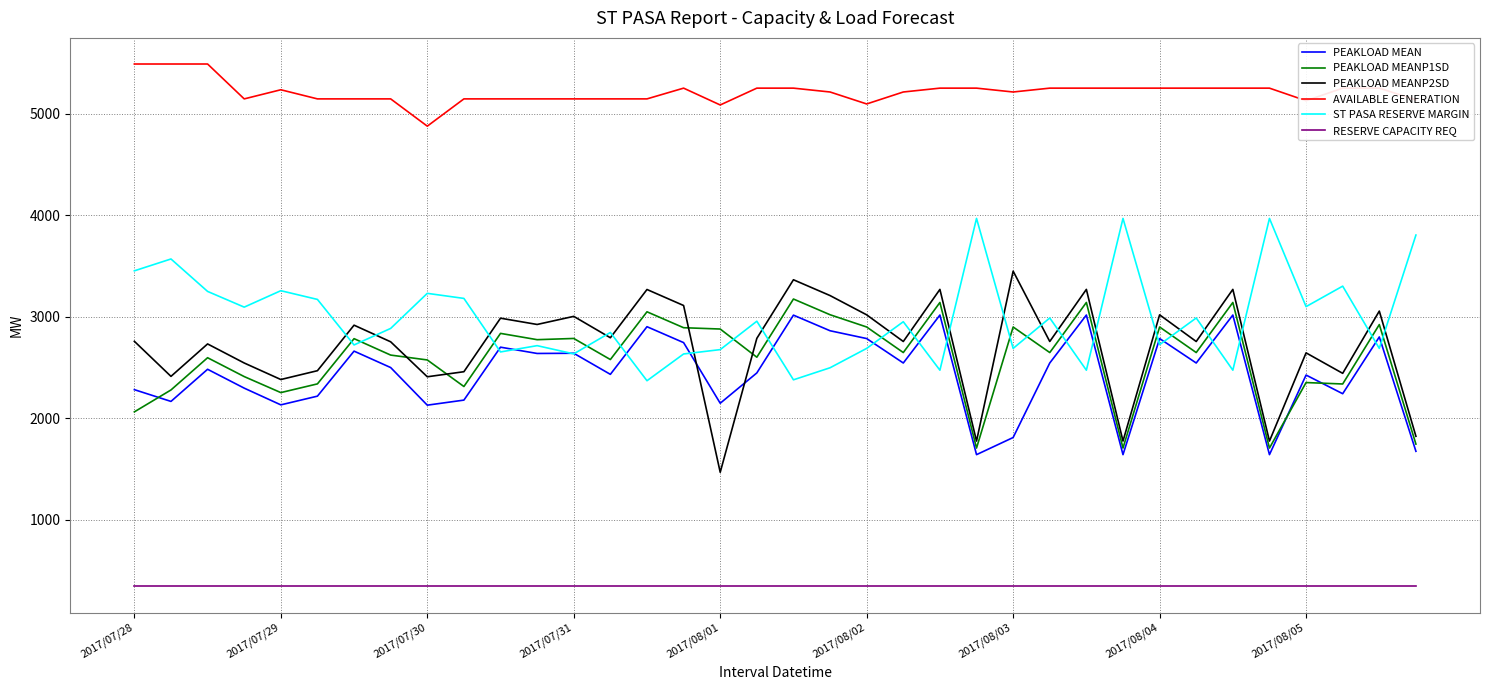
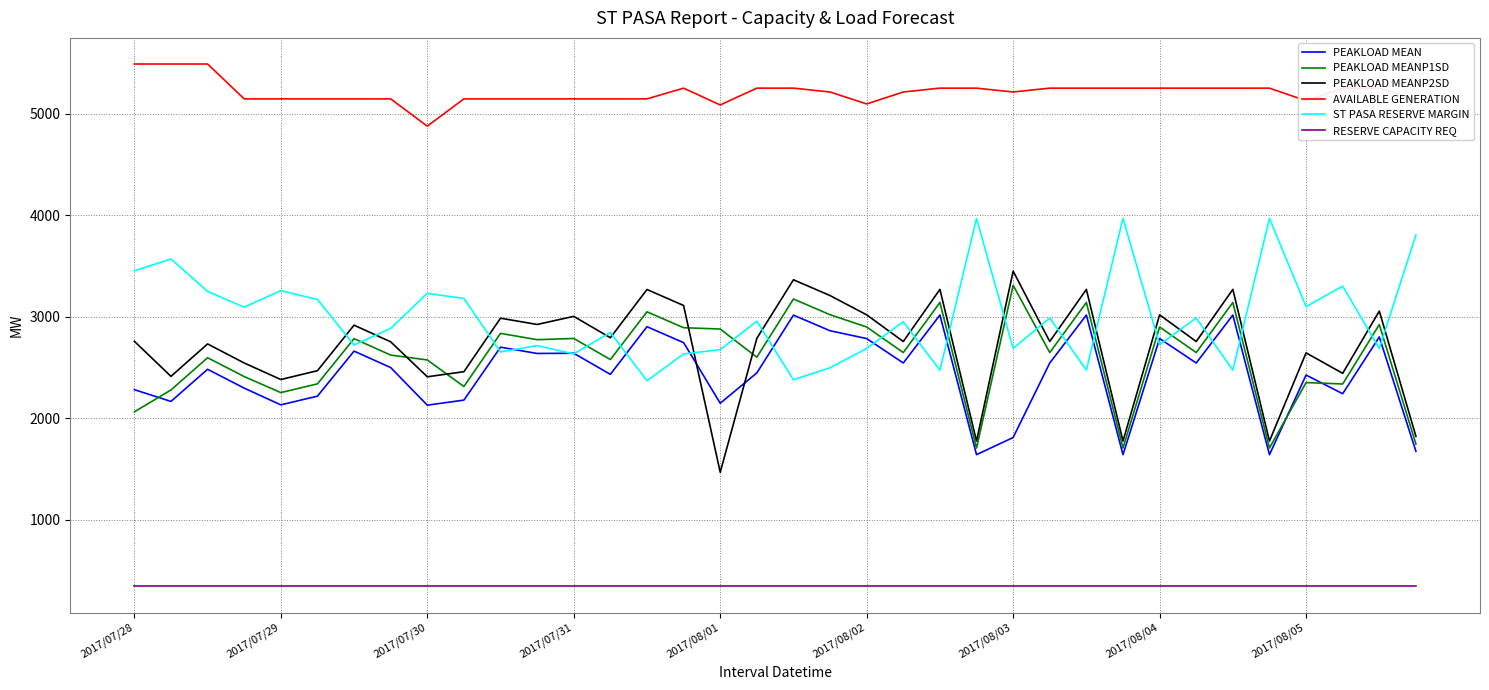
AVAILABLE GENERATION, 2017/07/29: 5240 -> 5150
PEAKLOAD MEANP1SD, 2017/08/03: 2900 -> 3310
